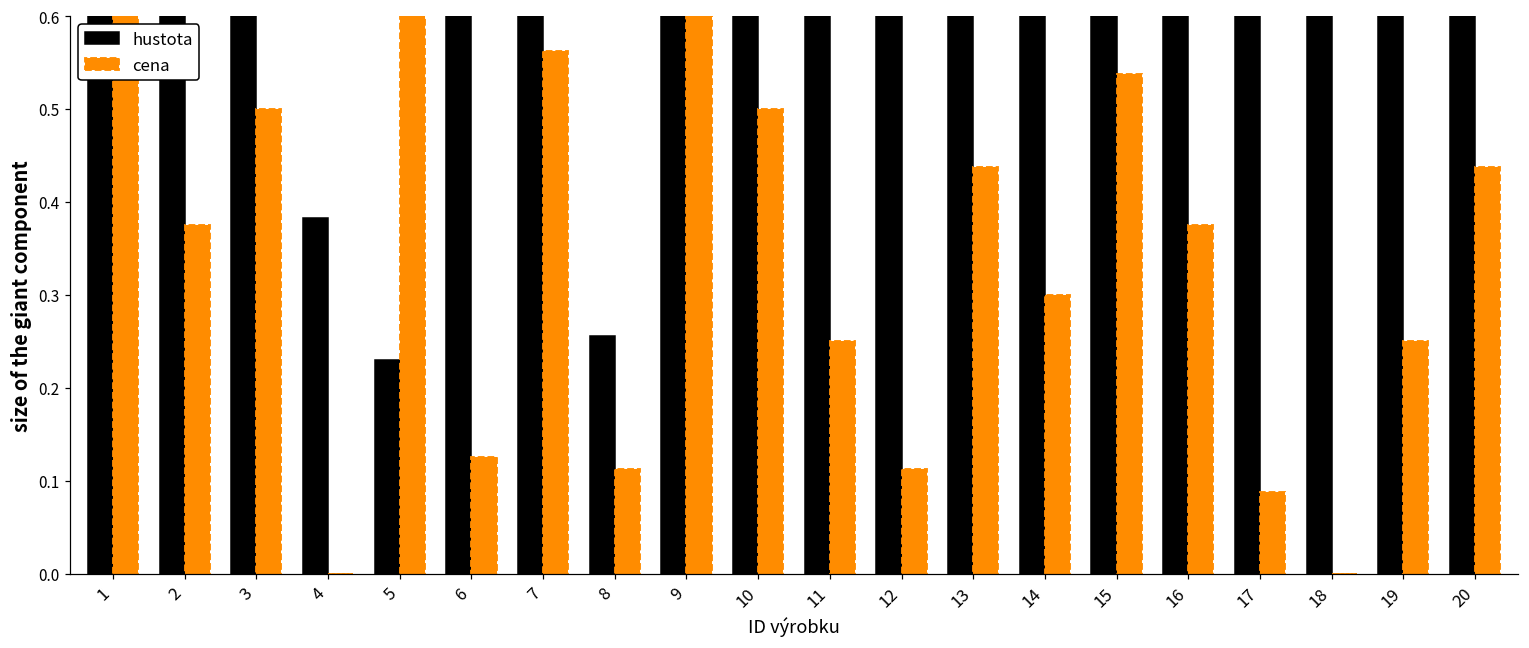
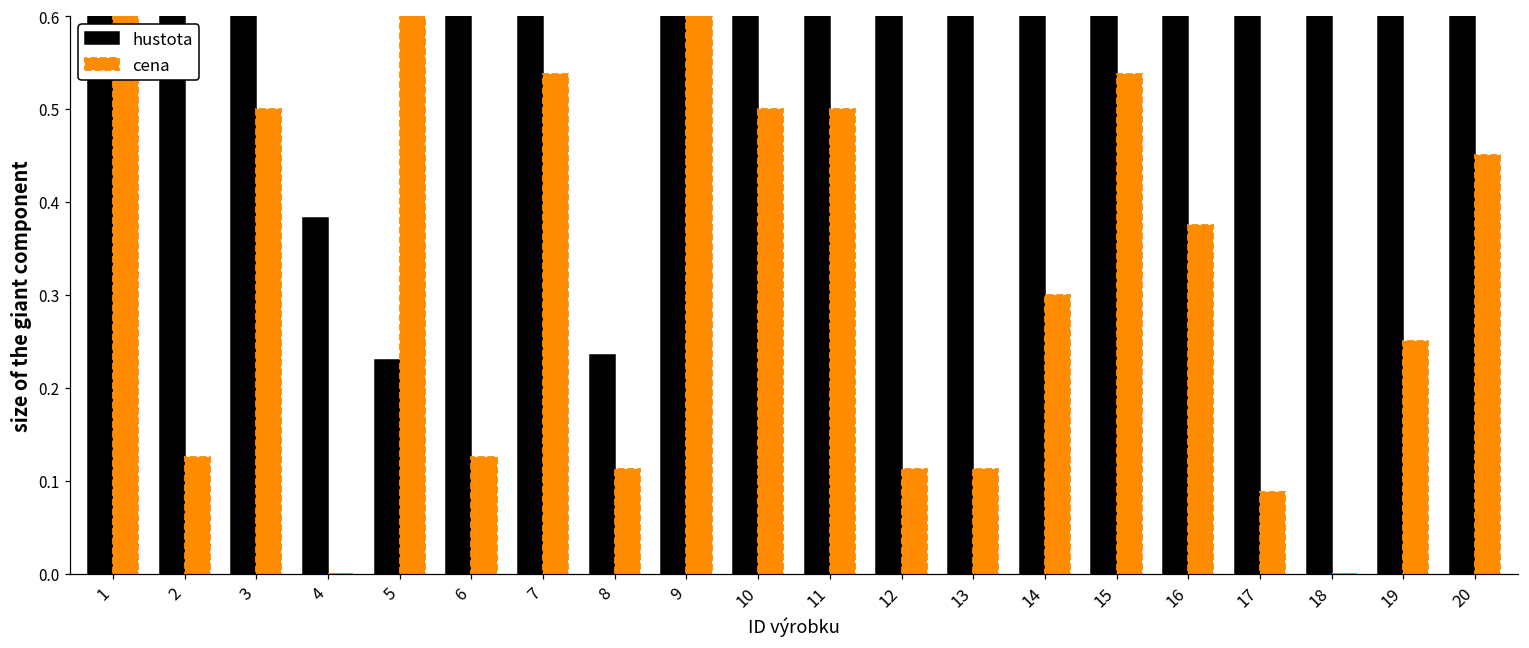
cena, 2: 0.38 -> 0.13
cena, 7: 0.56 -> 0.54
hustota, 8: 0.26 -> 0.23
cena, 11: 0.25 -> 0.50
cena, 13: 0.44 -> 0.11
cena, 20: 0.44 -> 0.45
